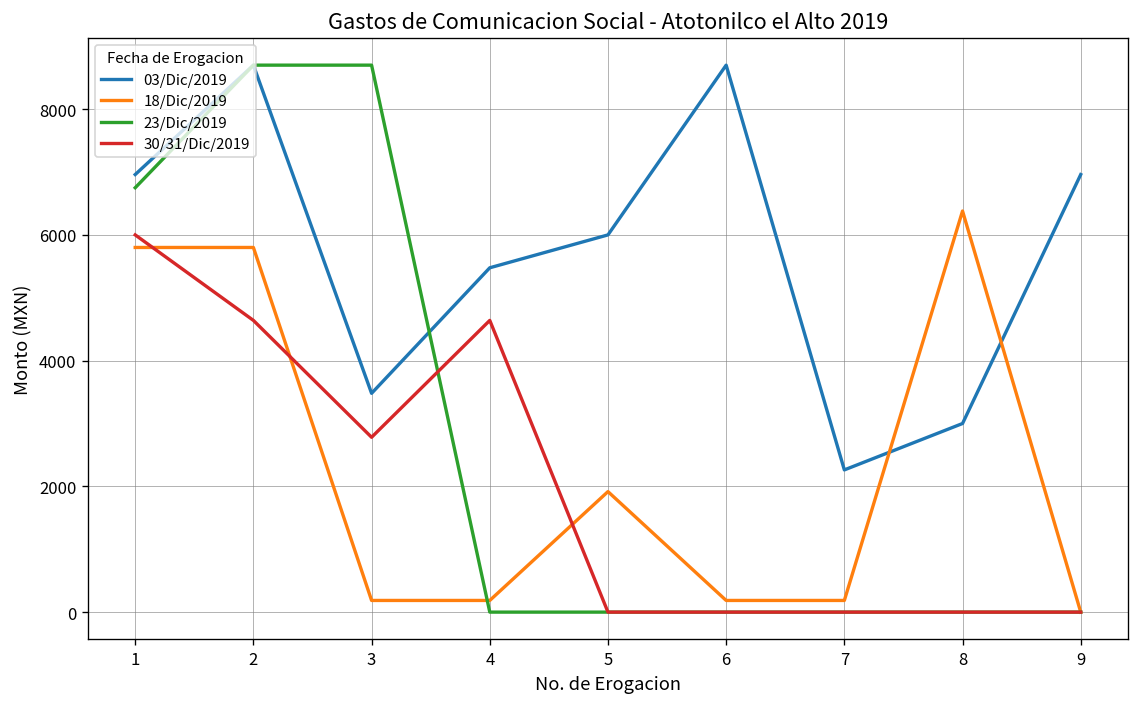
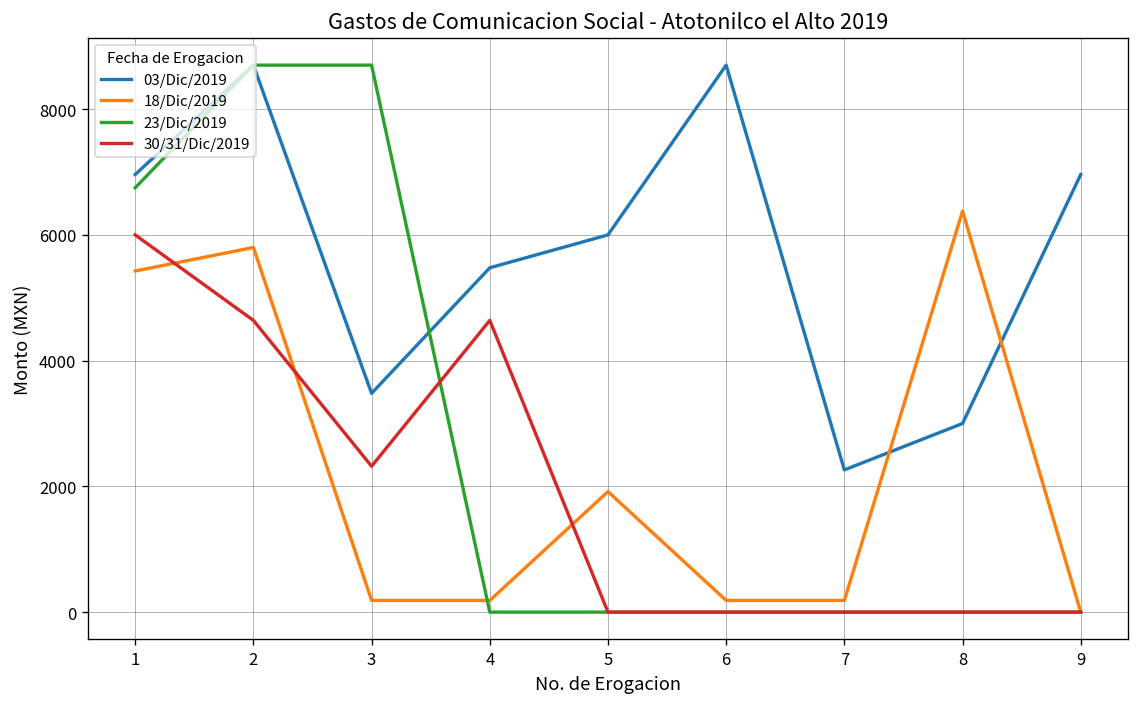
18/Dic/2019, 1: 5800 -> 5400
30/31/Dic/2019, 3: 2800 -> 2300
